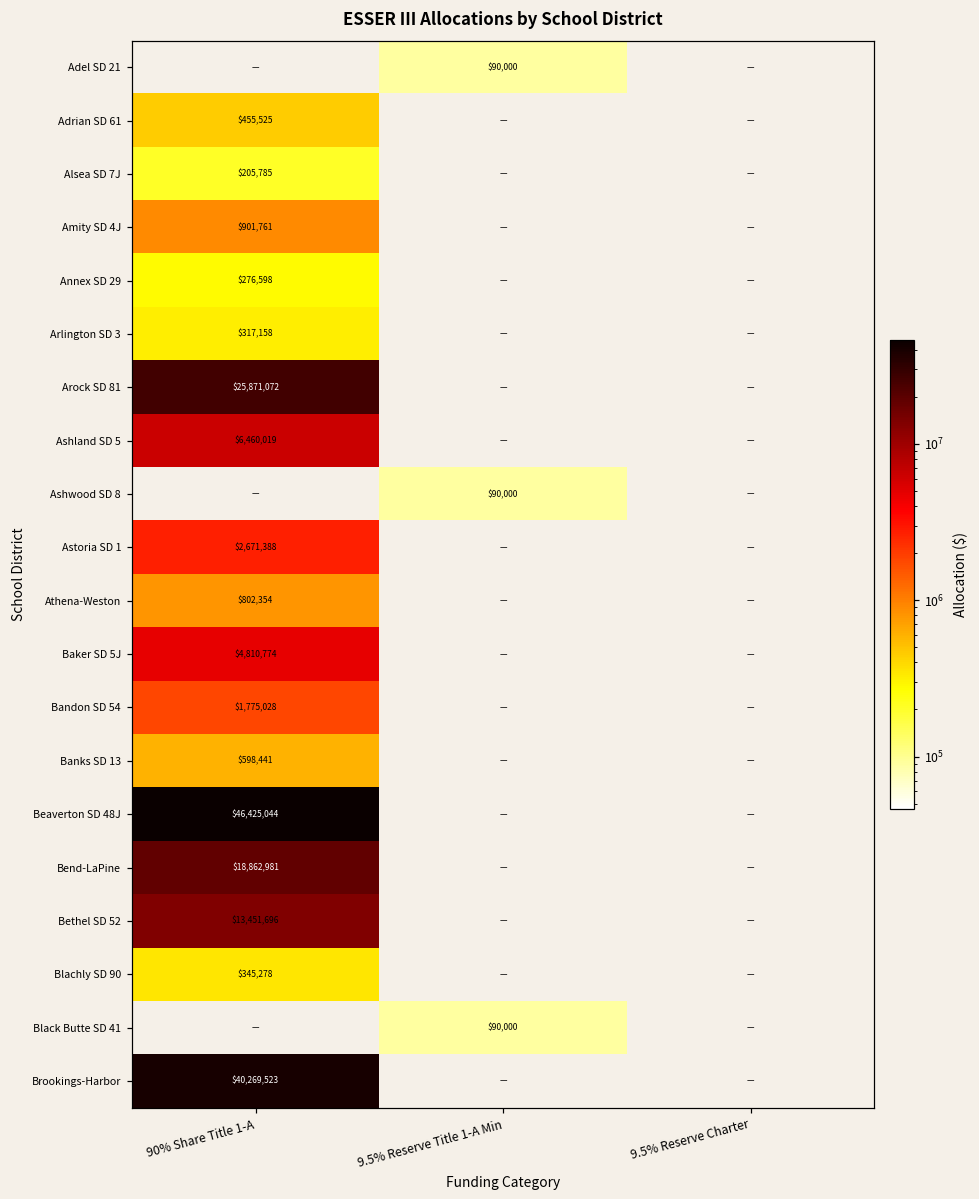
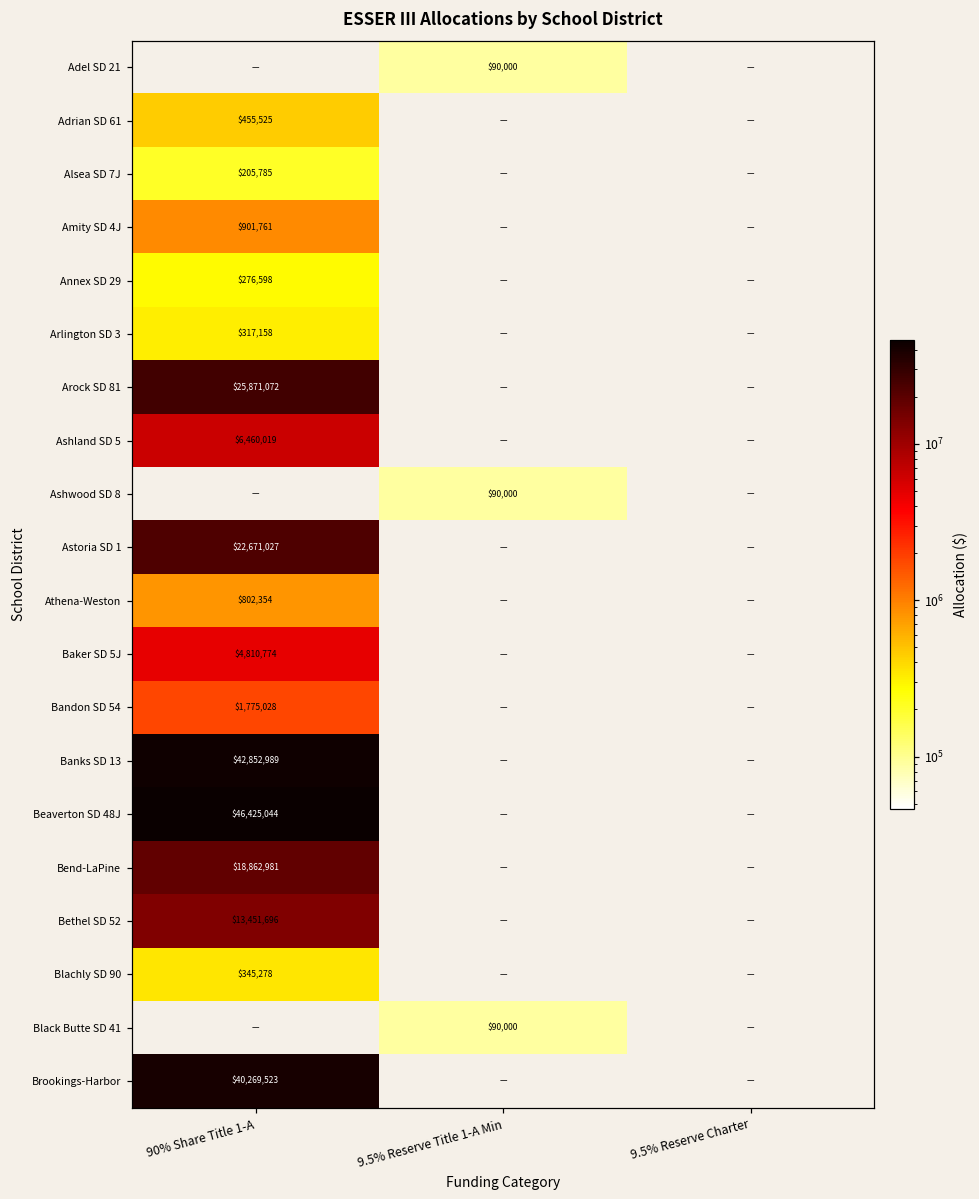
Astoria SD 1, 90% Share Title 1-A: $2,671,388 -> $22,671,027
Banks SD 13, 90% Share Title 1-A: $598,441 -> $42,852,989
